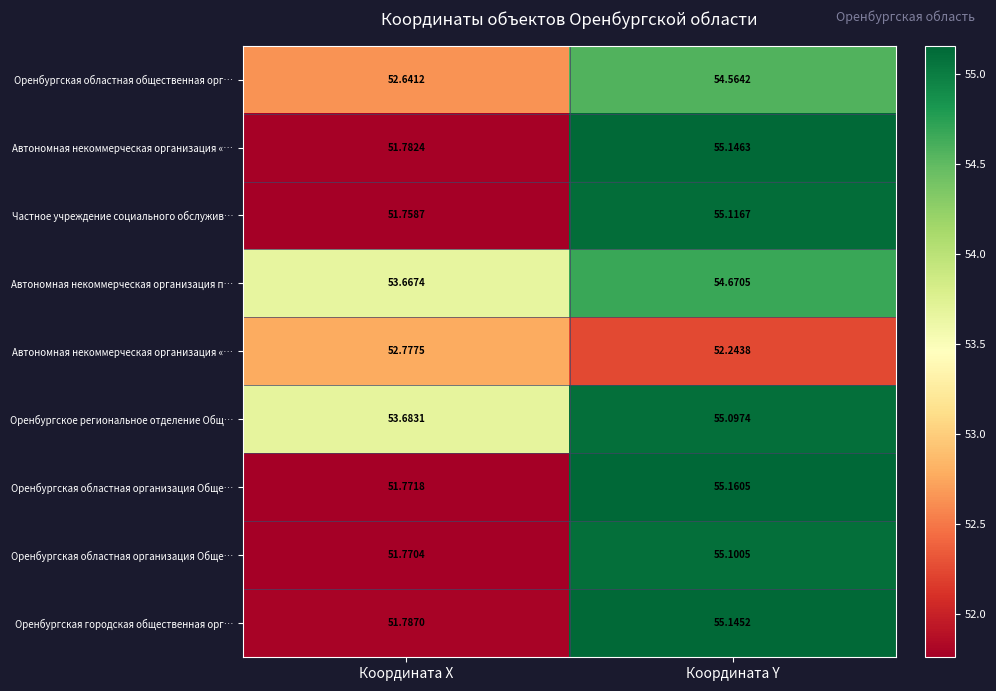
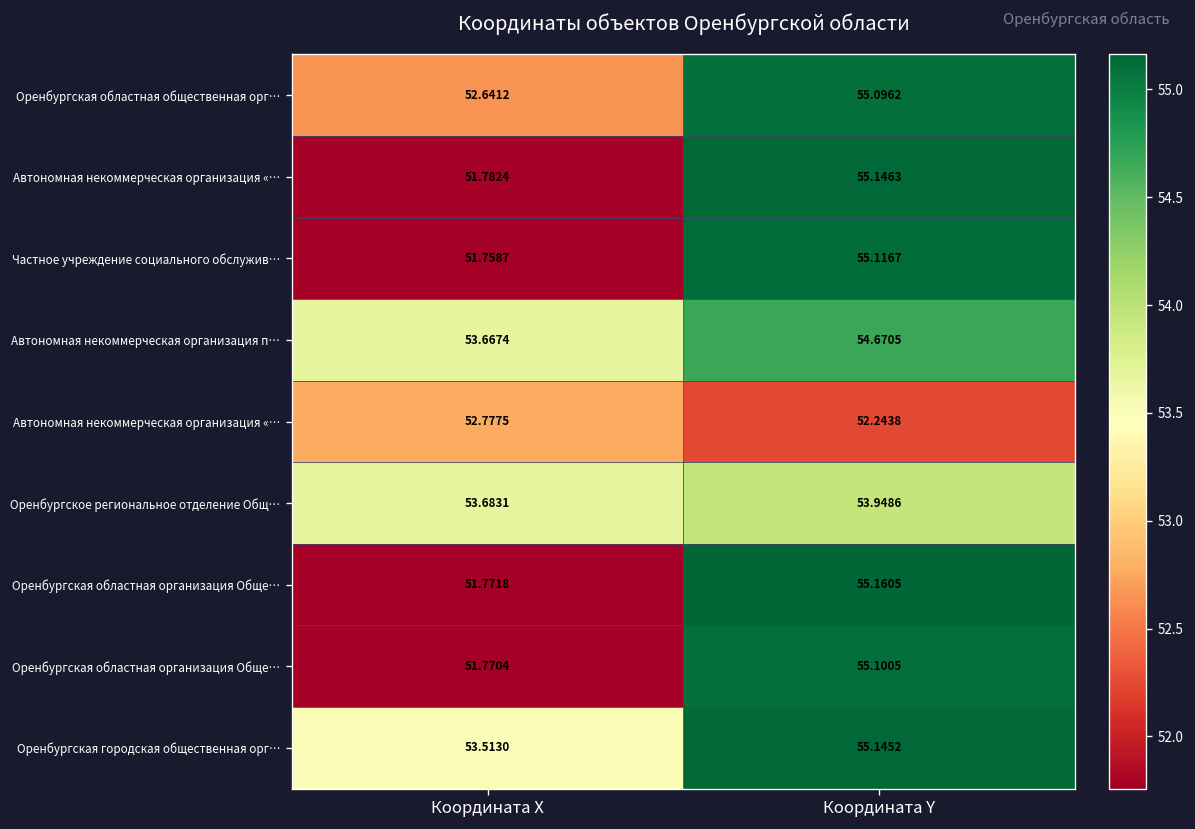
Оренбургская областная общественная орг…, Координата Y: 54.5642 -> 55.0962
Оренбургское региональное отделение Общ…, Координата Y: 55.0974 -> 53.9486
Оренбургская городская общественная орг…, Координата X: 51.7870 -> 53.5130
